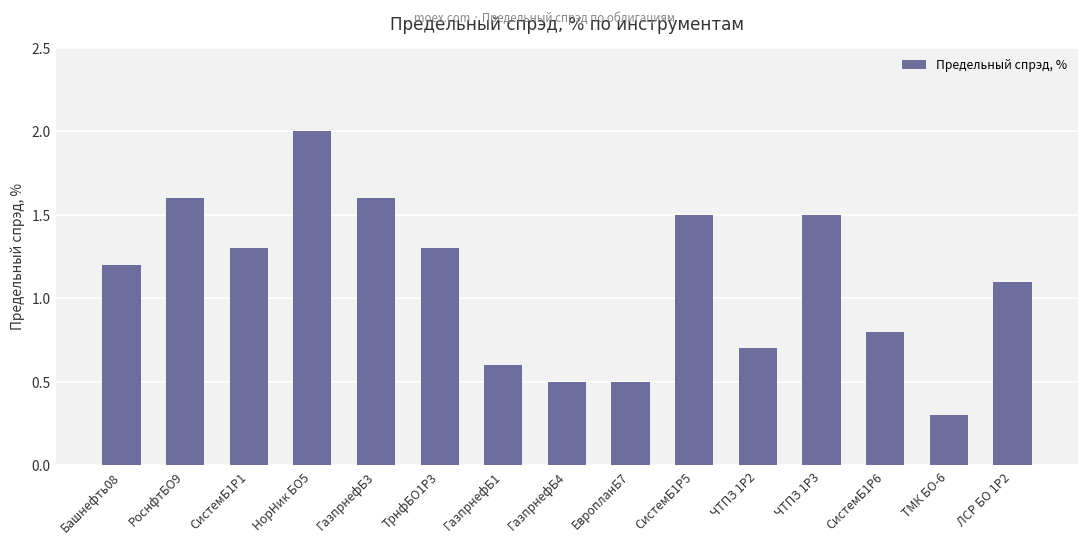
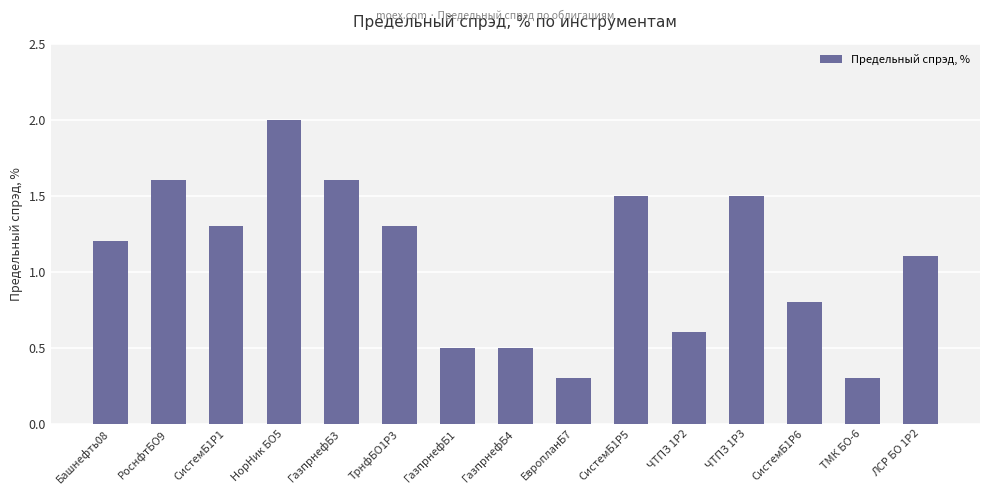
ГазпрнефБ1: 0.6 -> 0.5
ЕвропланБ7: 0.5 -> 0.3
ЧТПЗ 1P2: 0.7 -> 0.6
